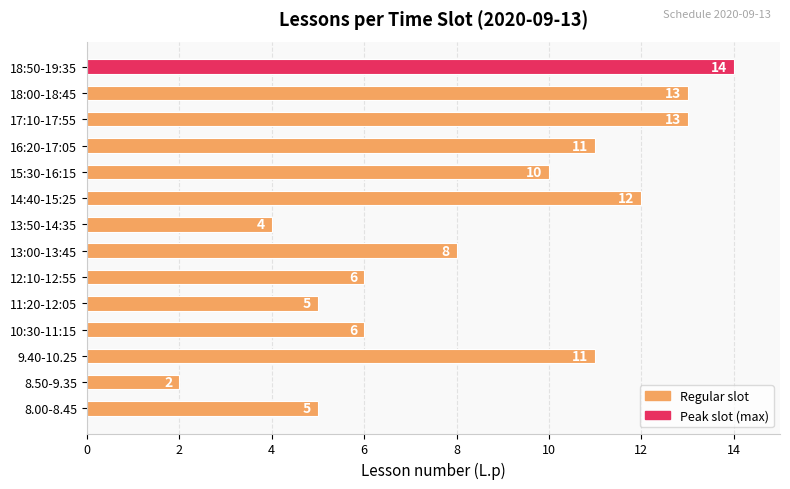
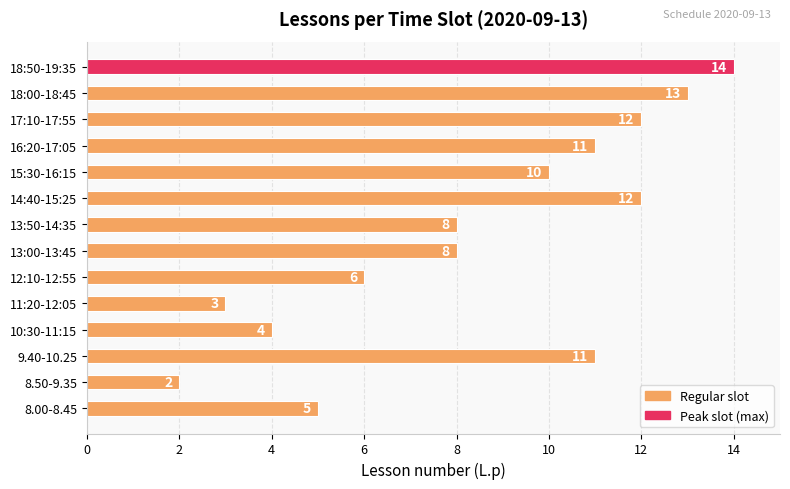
17:10-17:55: 13 -> 12
13:50-14:35: 4 -> 8
11:20-12:05: 5 -> 3
10:30-11:15: 6 -> 4
